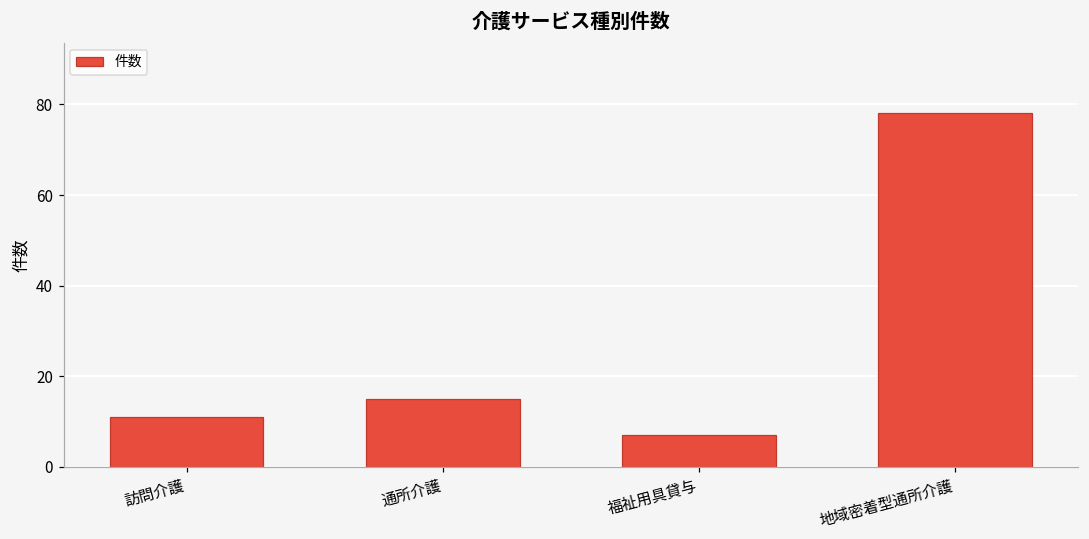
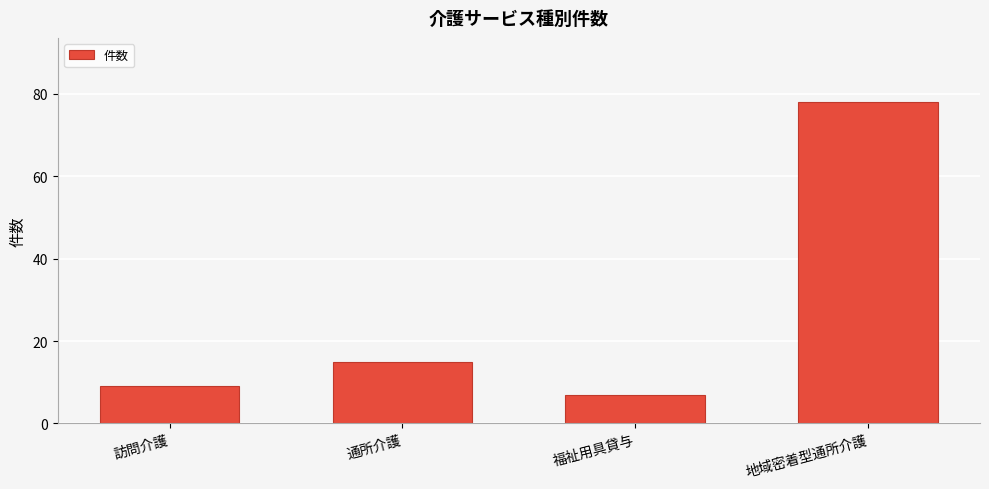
訪問介護: 11 -> 9
